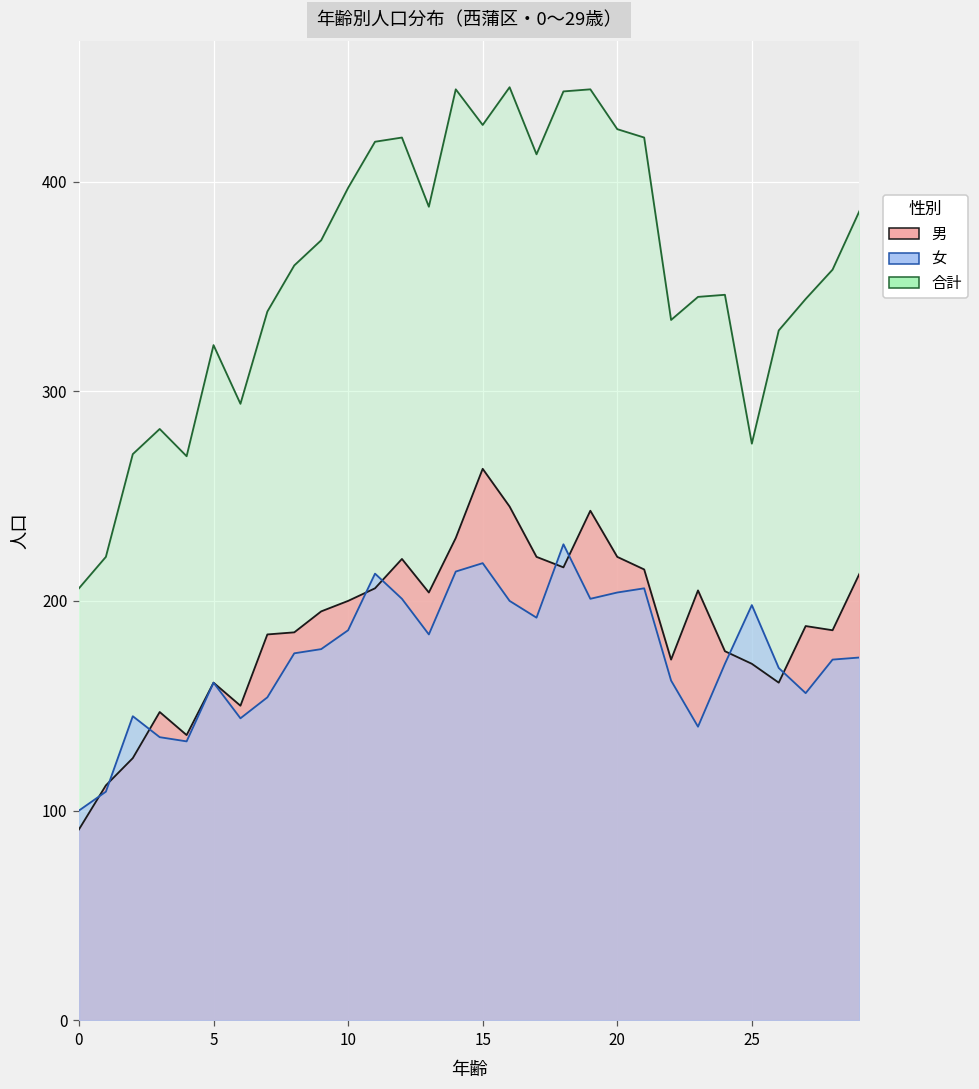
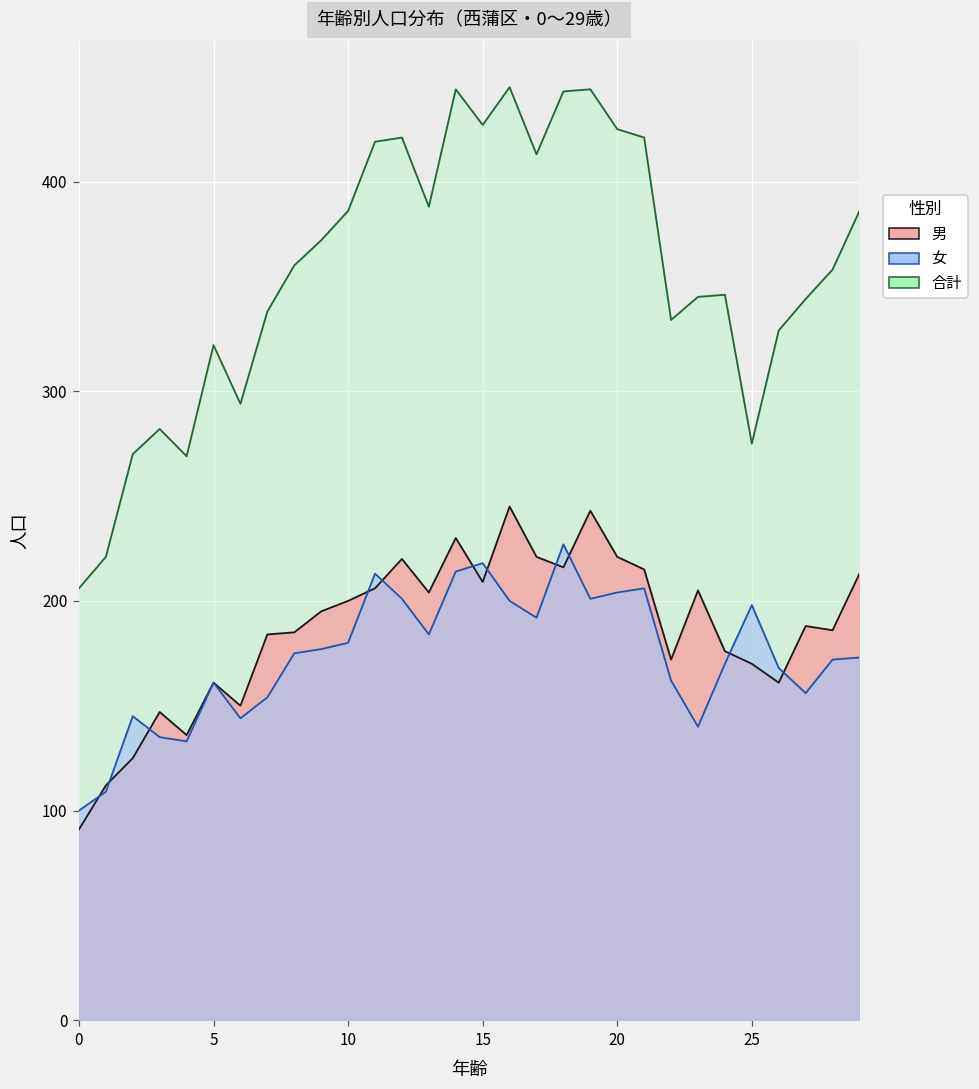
女, 10: 186 -> 180
合計, 10: 397 -> 386
男, 15: 263 -> 209
